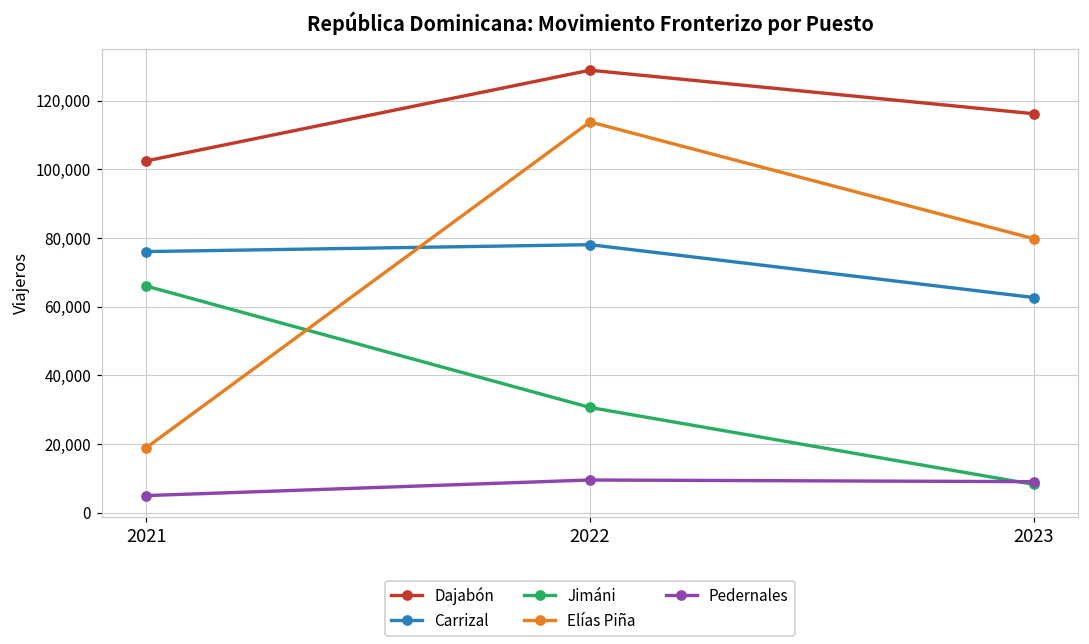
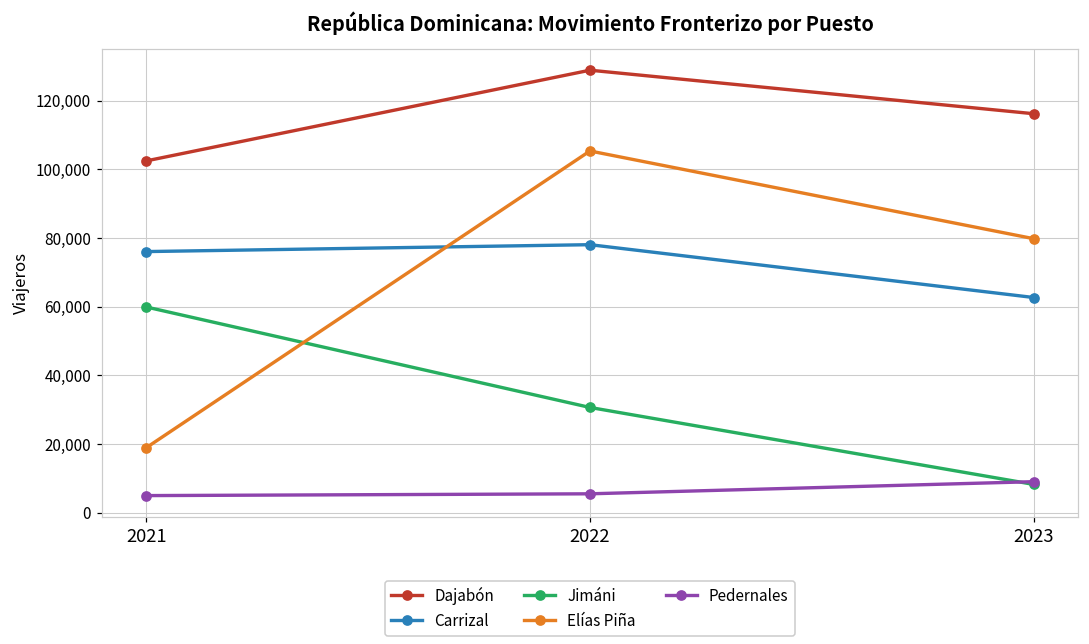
Jimáni, 2021: 66,000 -> 60,000
Elías Piña, 2022: 114,000 -> 105,000
Pedernales, 2022: 10,000 -> 6,000
